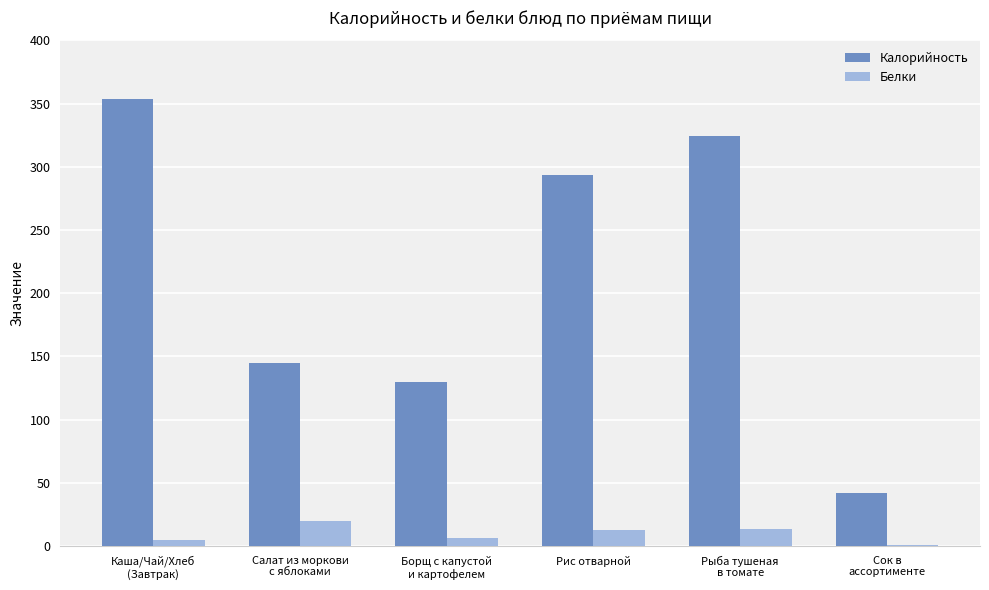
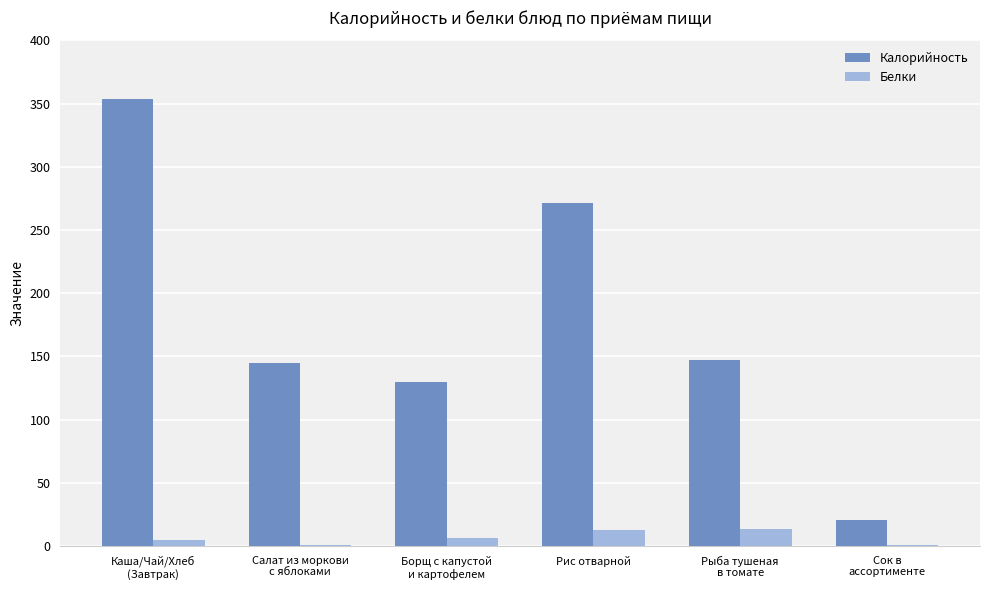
Белки, Салат из моркови с яблоками: 20 -> 1
Калорийность, Рис отварной: 294 -> 271
Калорийность, Рыба тушеная в томате: 324 -> 147
Калорийность, Сок в ассортименте: 42 -> 21
